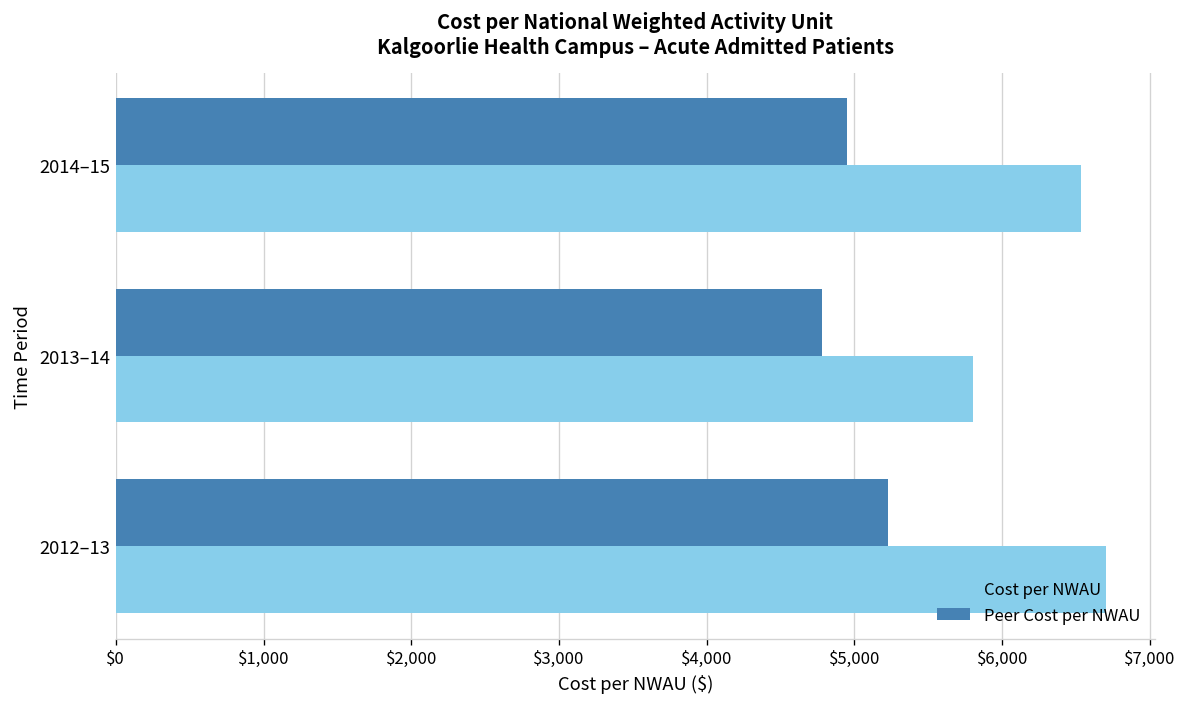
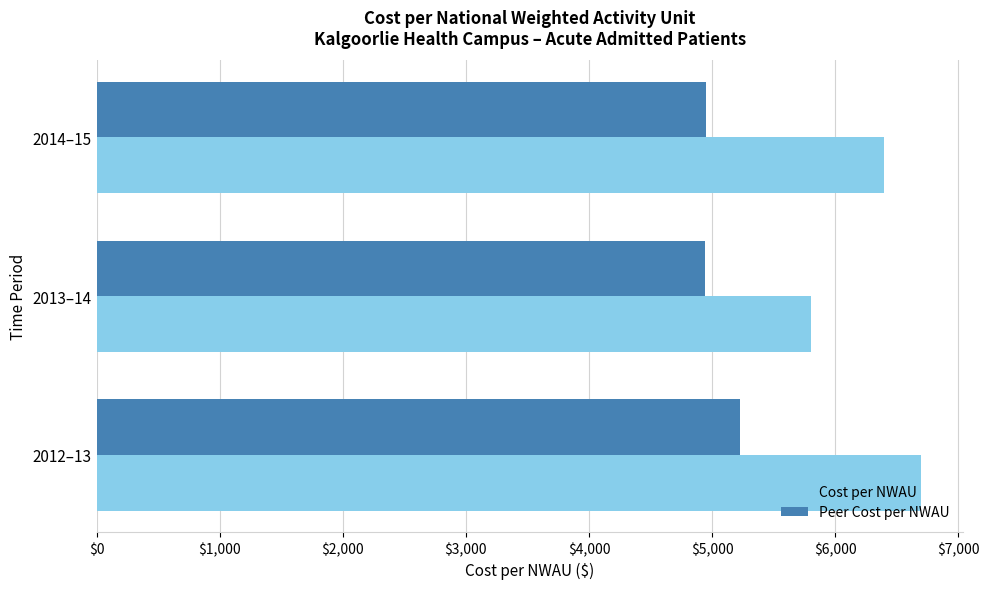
Cost per NWAU, 2014–15: $6,540 -> $6,400
Peer Cost per NWAU, 2013–14: $4,780 -> $4,940
